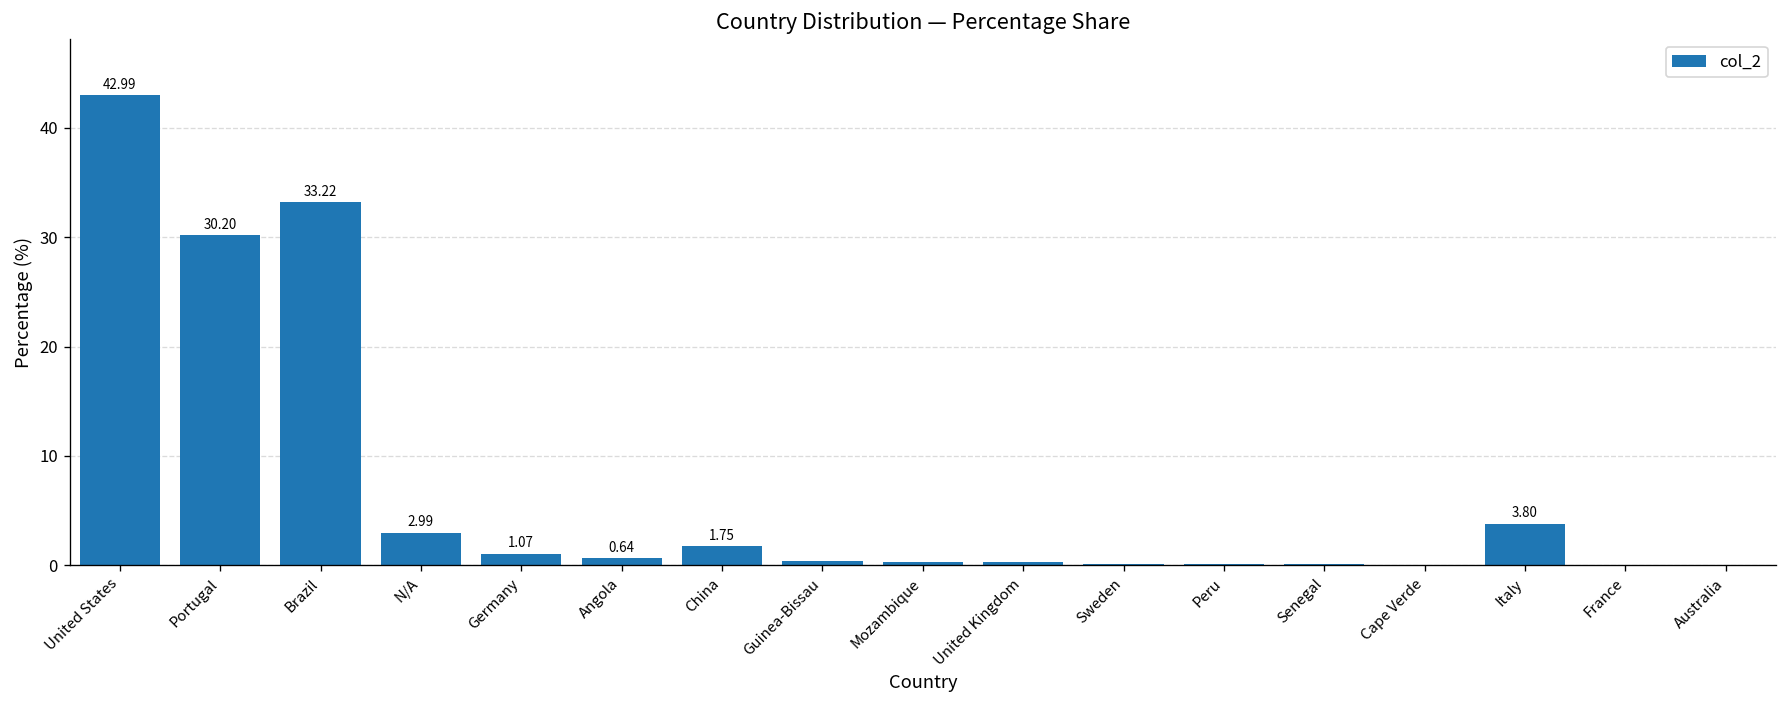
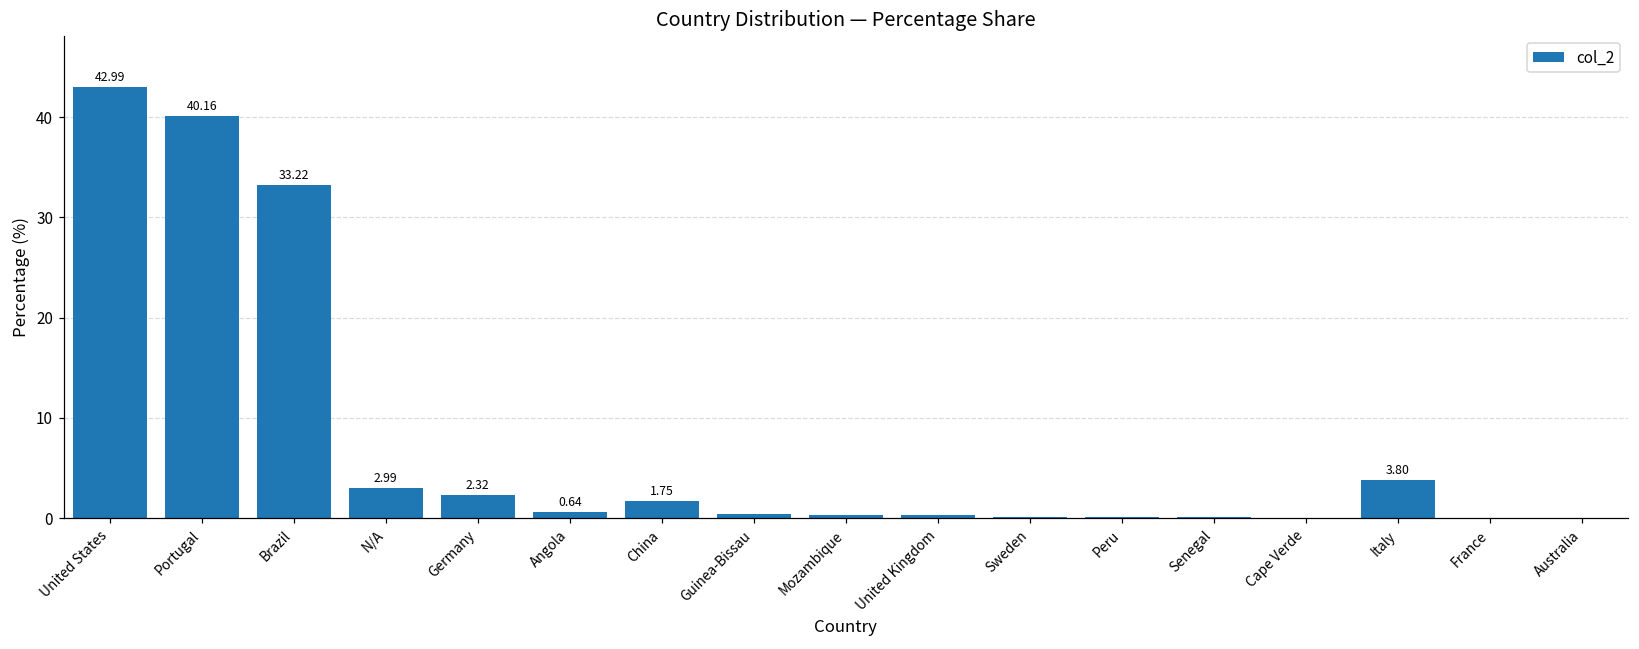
Portugal: 30.20 -> 40.16
Germany: 1.07 -> 2.32
